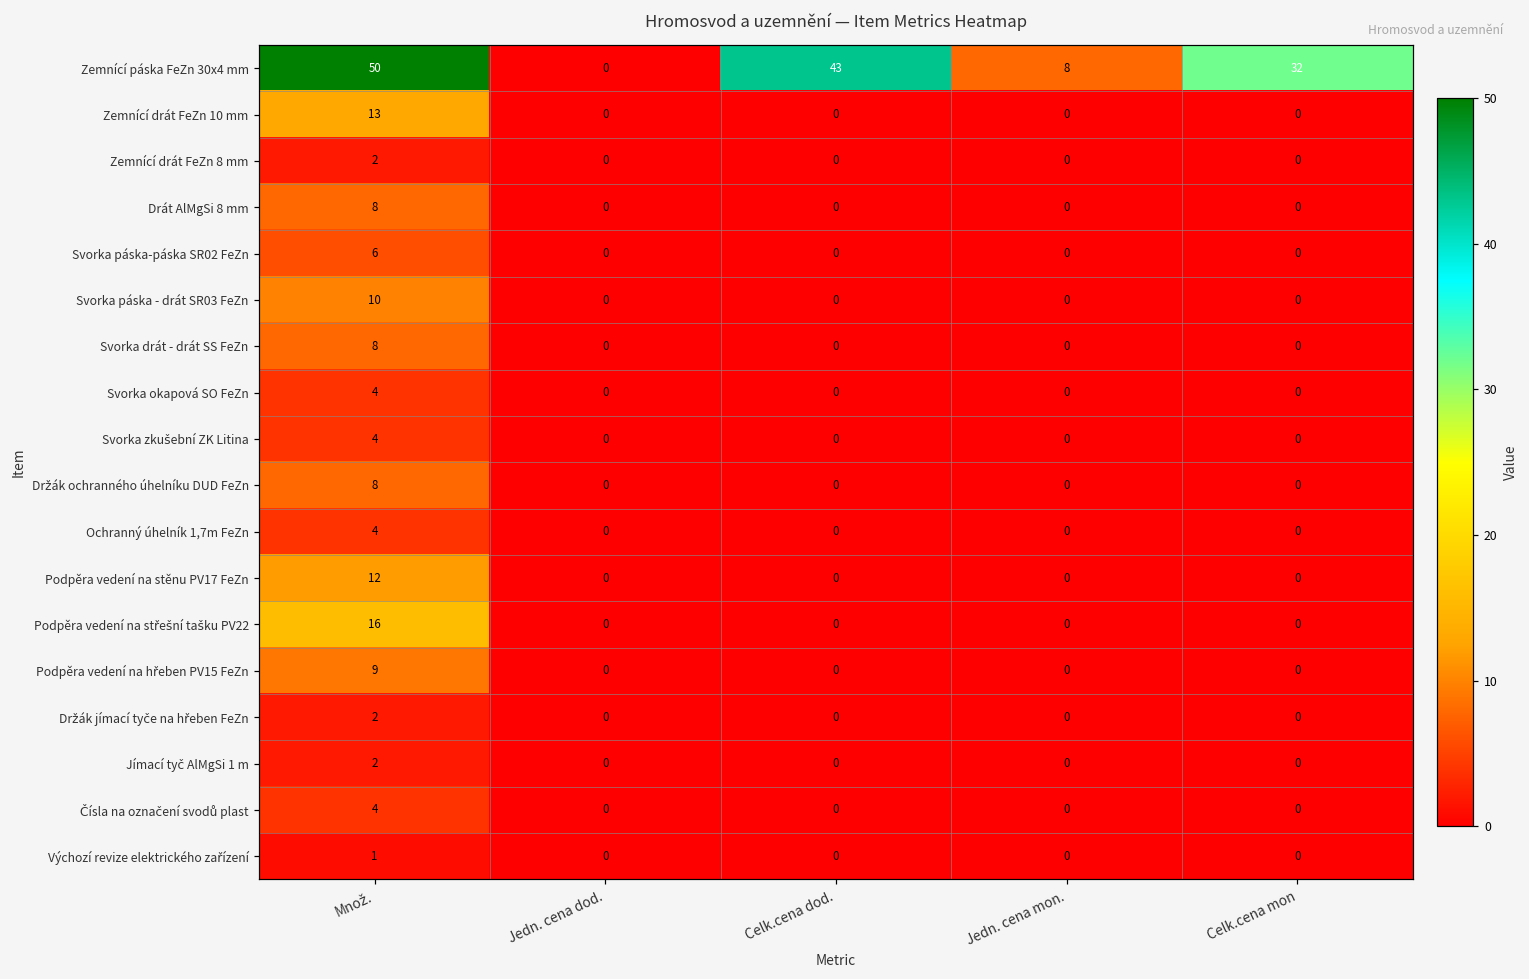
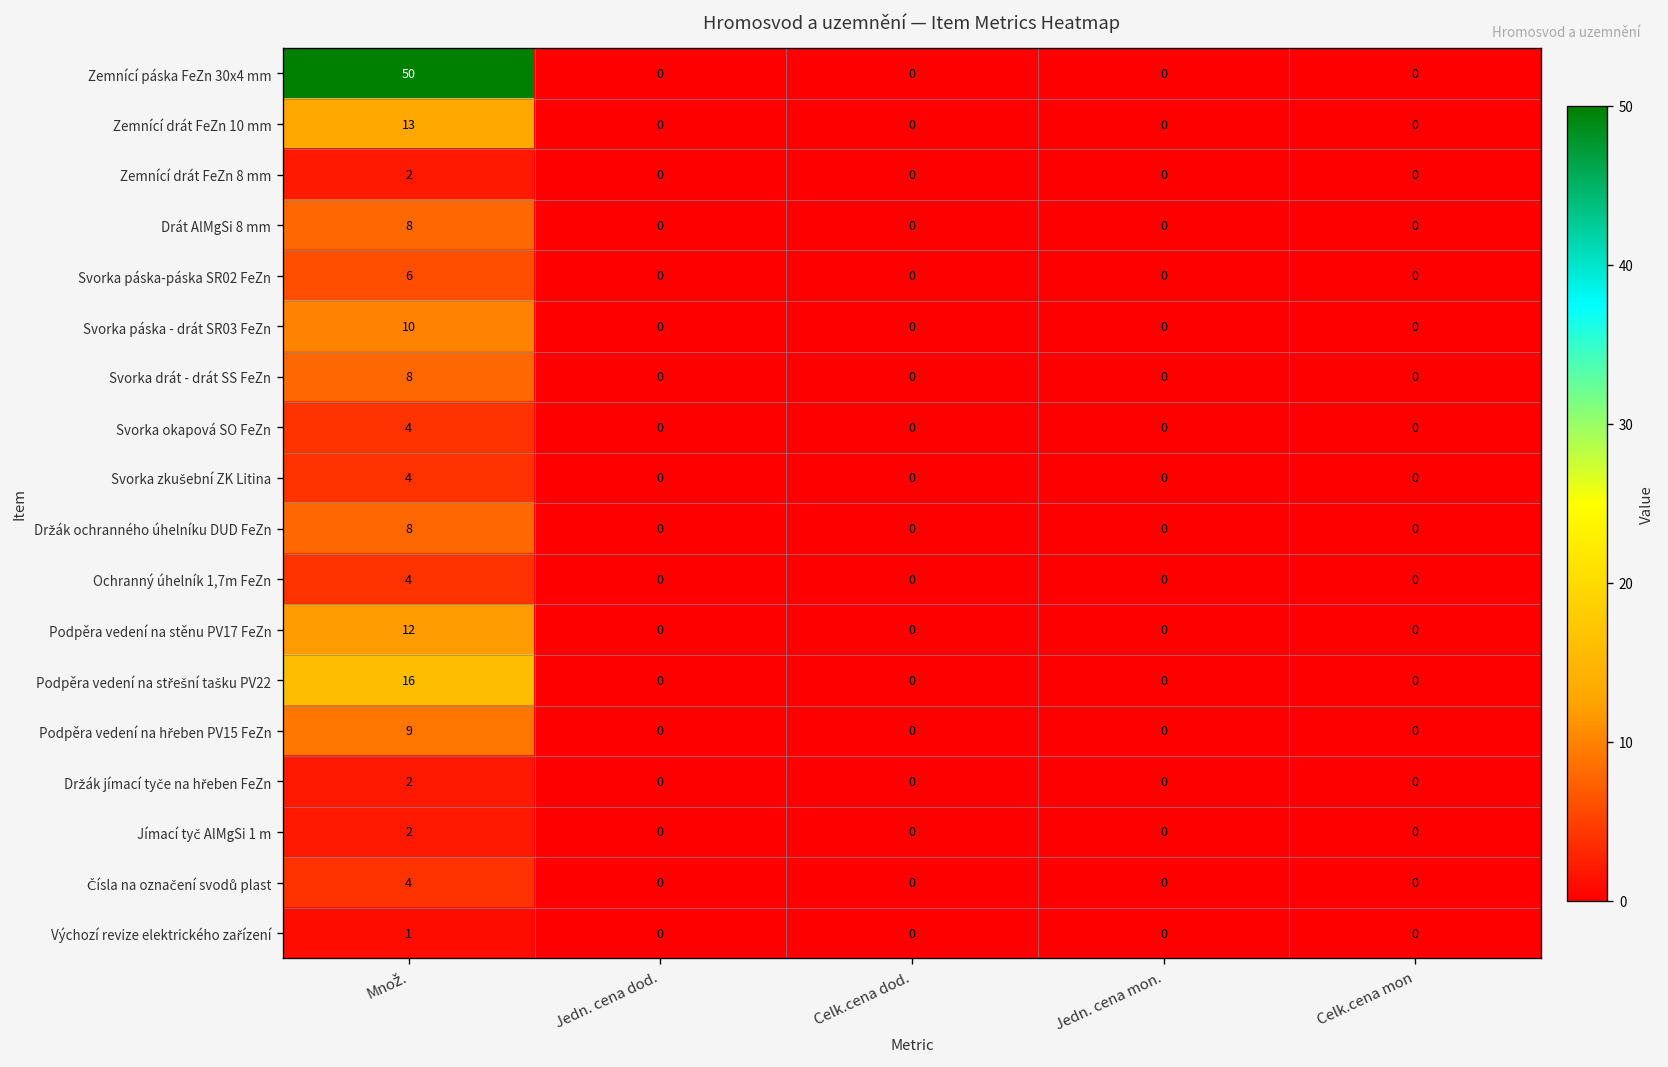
Zemnící páska FeZn 30x4 mm, Celk.cena dod.: 43 -> 0
Zemnící páska FeZn 30x4 mm, Jedn. cena mon.: 8 -> 0
Zemnící páska FeZn 30x4 mm, Celk.cena mon: 32 -> 0
